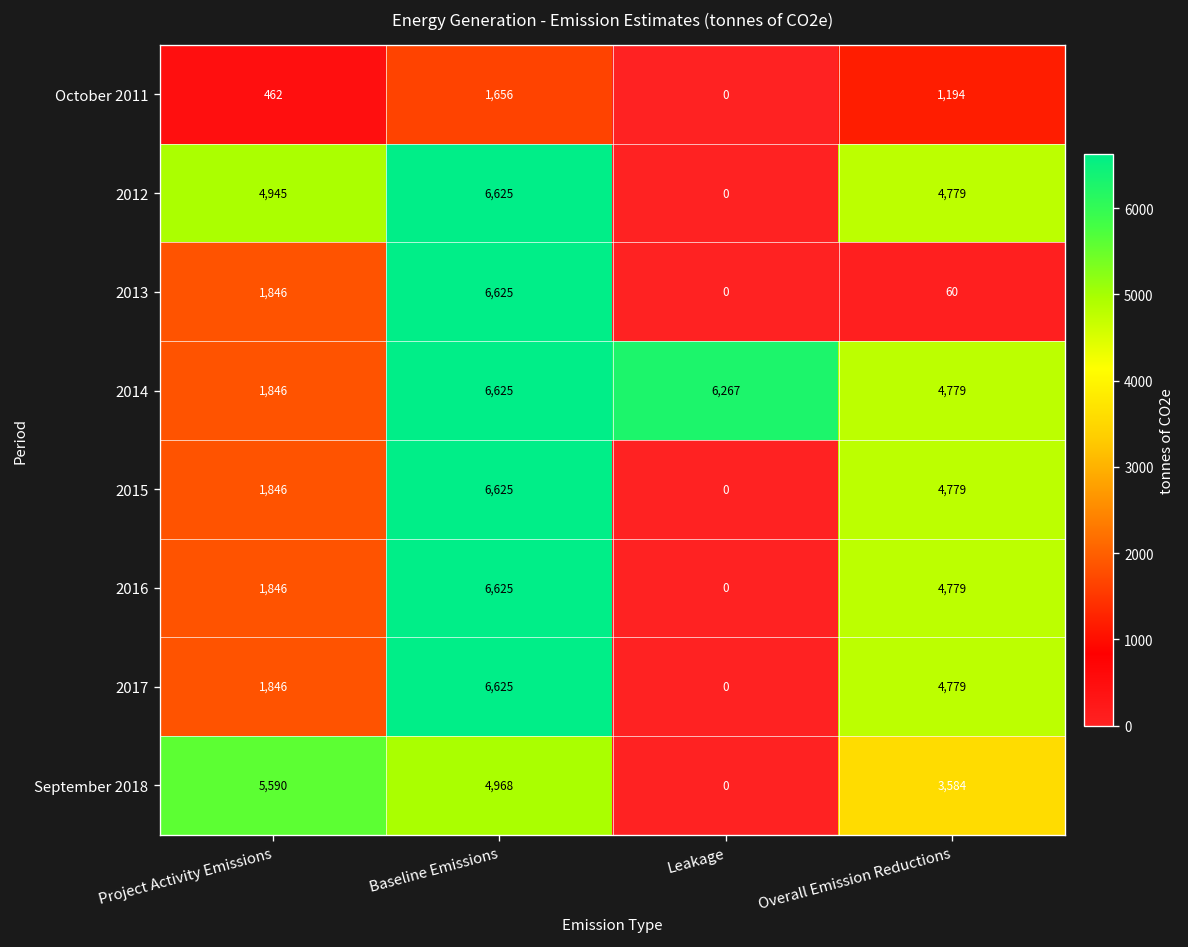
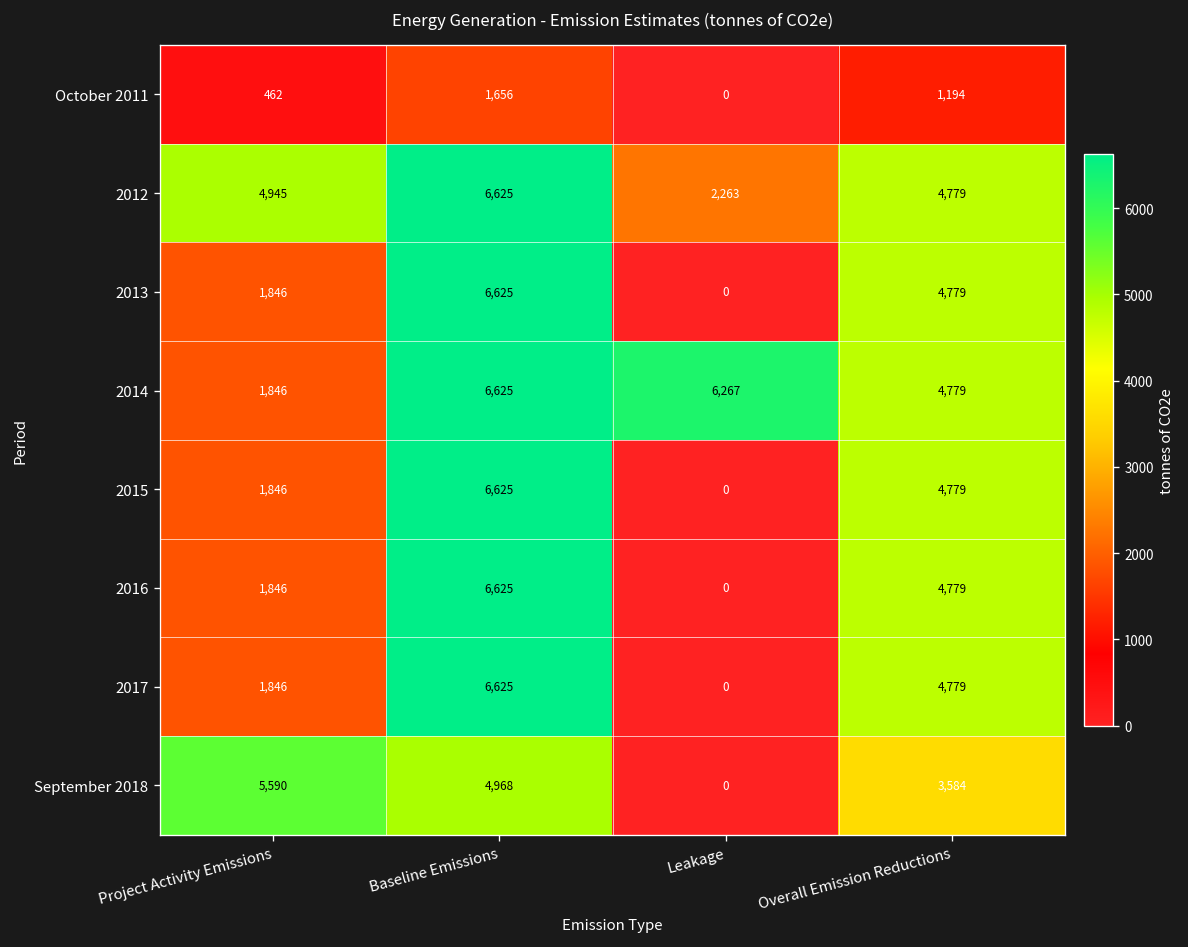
2012, Leakage: 0 -> 2,263
2013, Overall Emission Reductions: 60 -> 4,779
